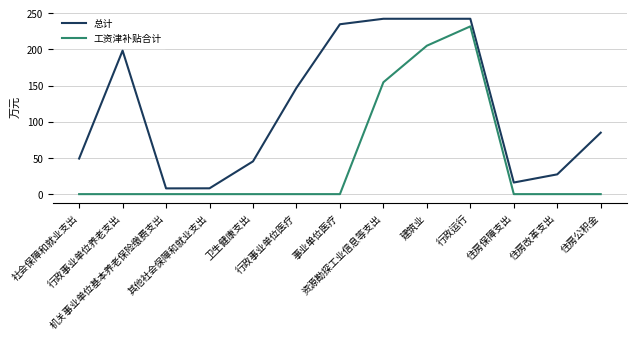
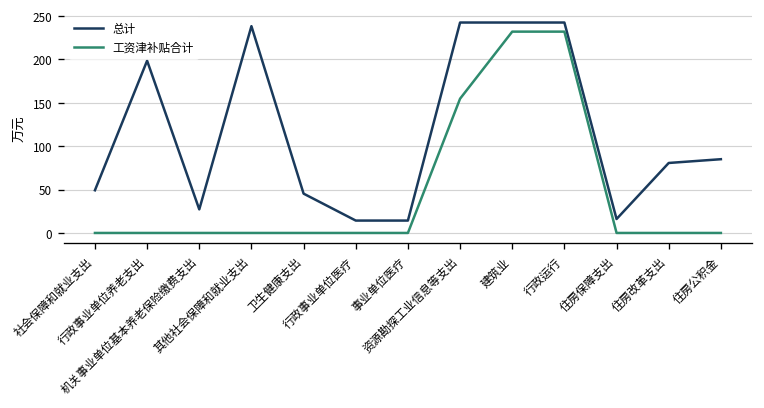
总计, 机关事业单位基本养老保险缴费支出: 10 -> 30
总计, 其他社会保障和就业支出: 10 -> 240
总计, 行政事业单位医疗: 150 -> 10
总计, 事业单位医疗: 230 -> 10
工资津补贴合计, 建筑业: 210 -> 230
总计, 住房改革支出: 30 -> 80
